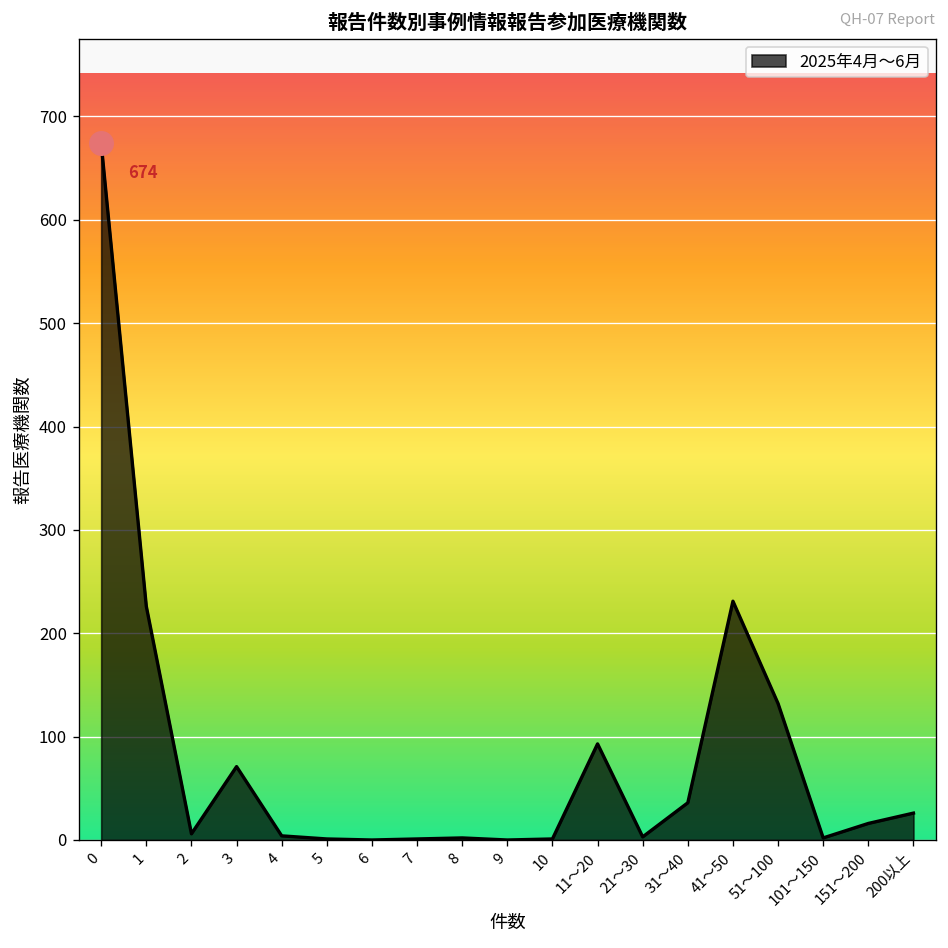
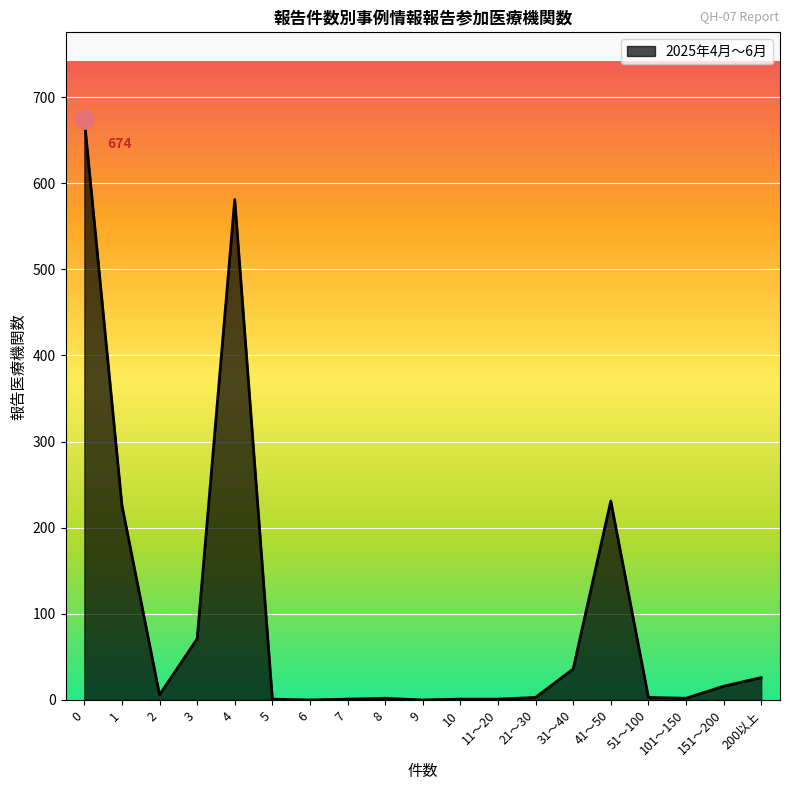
2025年4月～6月, 4: 0 -> 580
2025年4月～6月, 11～20: 90 -> 0
2025年4月～6月, 51～100: 130 -> 0
